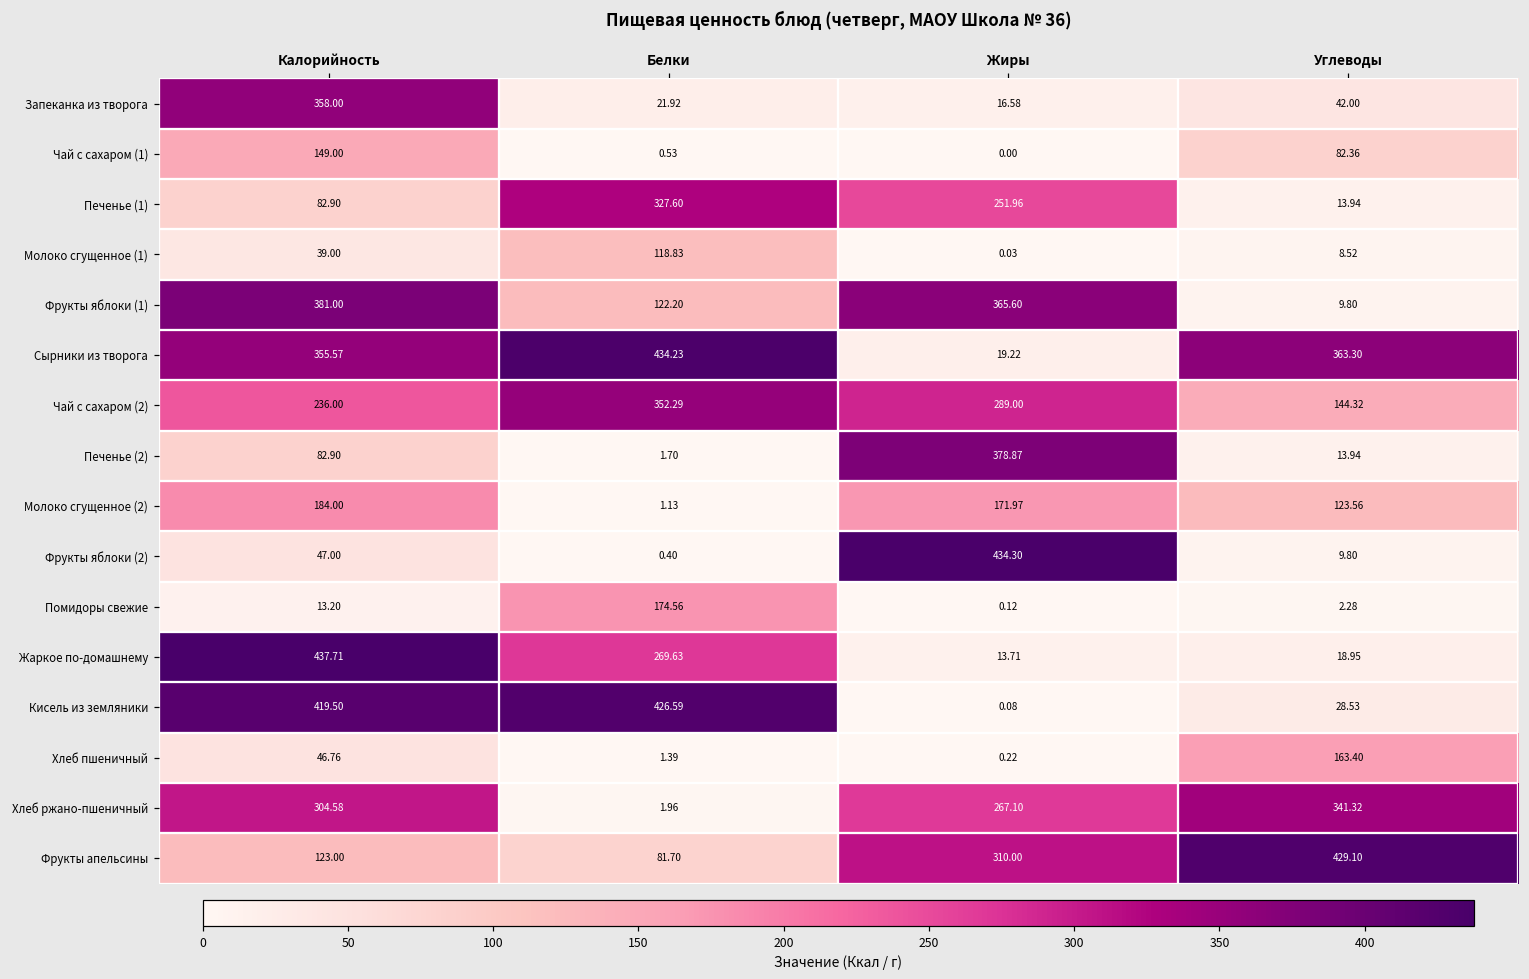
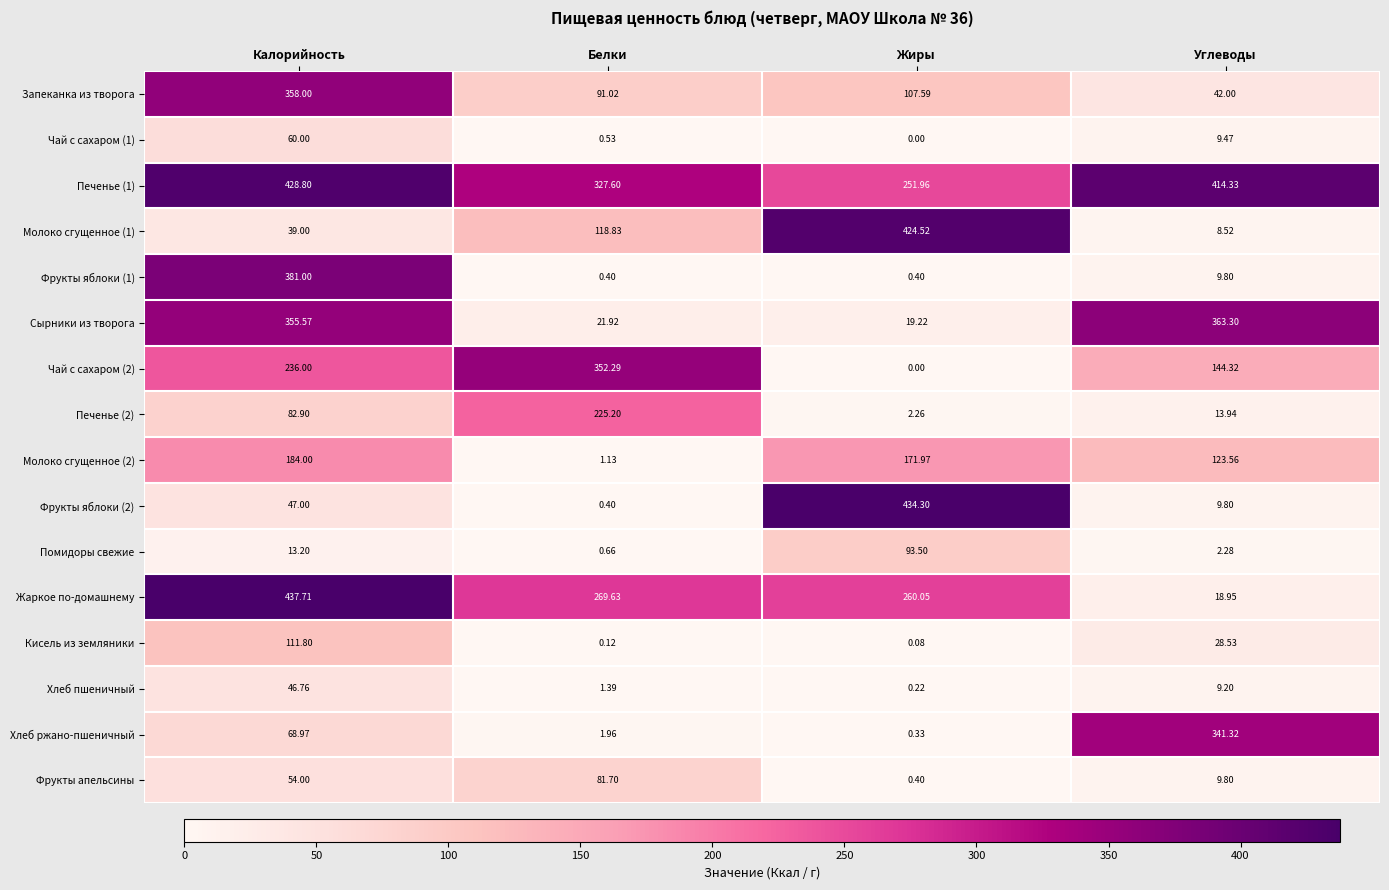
Запеканка из творога, Белки: 21.92 -> 91.02
Запеканка из творога, Жиры: 16.58 -> 107.59
Чай с сахаром (1), Калорийность: 149.00 -> 60.00
Чай с сахаром (1), Углеводы: 82.36 -> 9.47
Печенье (1), Калорийность: 82.90 -> 428.80
Печенье (1), Углеводы: 13.94 -> 414.33
Молоко сгущенное (1), Жиры: 0.03 -> 424.52
Фрукты яблоки (1), Белки: 122.20 -> 0.40
Фрукты яблоки (1), Жиры: 365.60 -> 0.40
Сырники из творога, Белки: 434.23 -> 21.92
Чай с сахаром (2), Жиры: 289.00 -> 0.00
Печенье (2), Белки: 1.70 -> 225.20
Печенье (2), Жиры: 378.87 -> 2.26
Помидоры свежие, Белки: 174.56 -> 0.66
Помидоры свежие, Жиры: 0.12 -> 93.50
Жаркое по-домашнему, Жиры: 13.71 -> 260.05
Кисель из земляники, Калорийность: 419.50 -> 111.80
Кисель из земляники, Белки: 426.59 -> 0.12
Хлеб пшеничный, Углеводы: 163.40 -> 9.20
Хлеб ржано-пшеничный, Калорийность: 304.58 -> 68.97
Хлеб ржано-пшеничный, Жиры: 267.10 -> 0.33
Фрукты апельсины, Калорийность: 123.00 -> 54.00
Фрукты апельсины, Жиры: 310.00 -> 0.40
Фрукты апельсины, Углеводы: 429.10 -> 9.80
